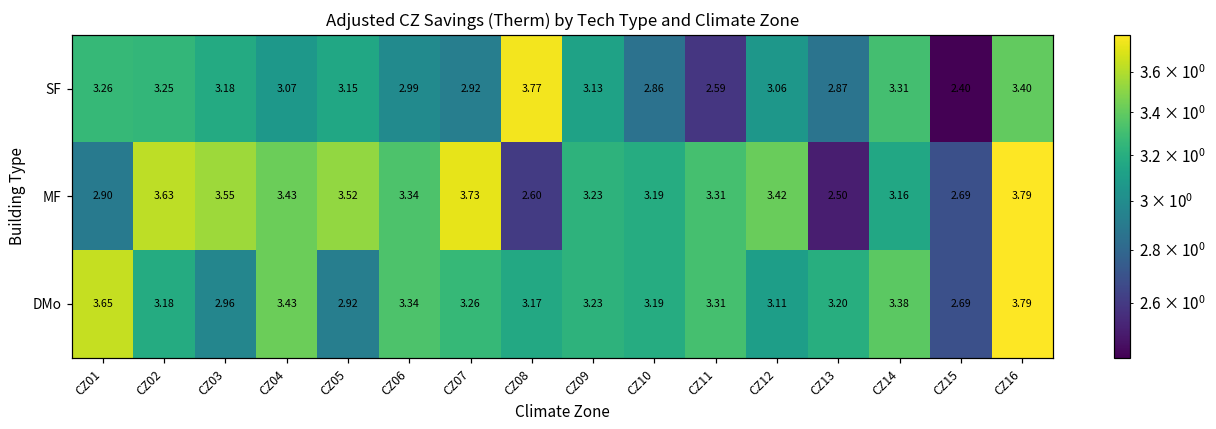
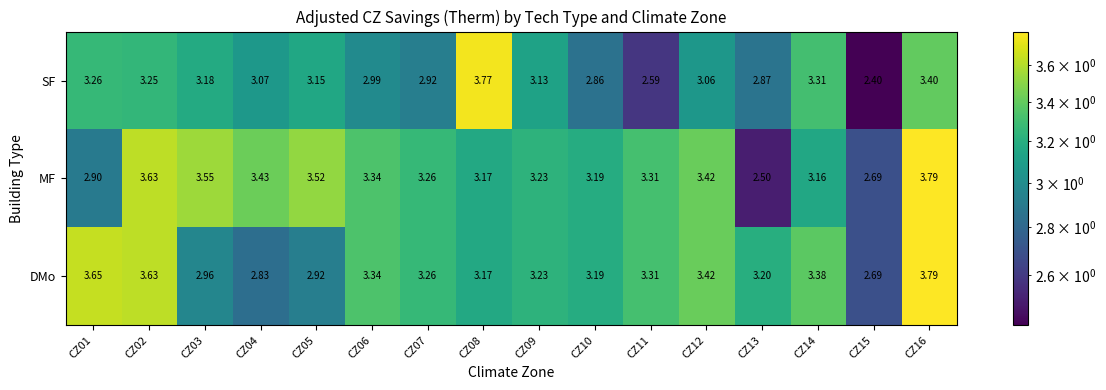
MF, CZ07: 3.73 -> 3.26
MF, CZ08: 2.60 -> 3.17
DMo, CZ02: 3.18 -> 3.63
DMo, CZ04: 3.43 -> 2.83
DMo, CZ12: 3.11 -> 3.42
